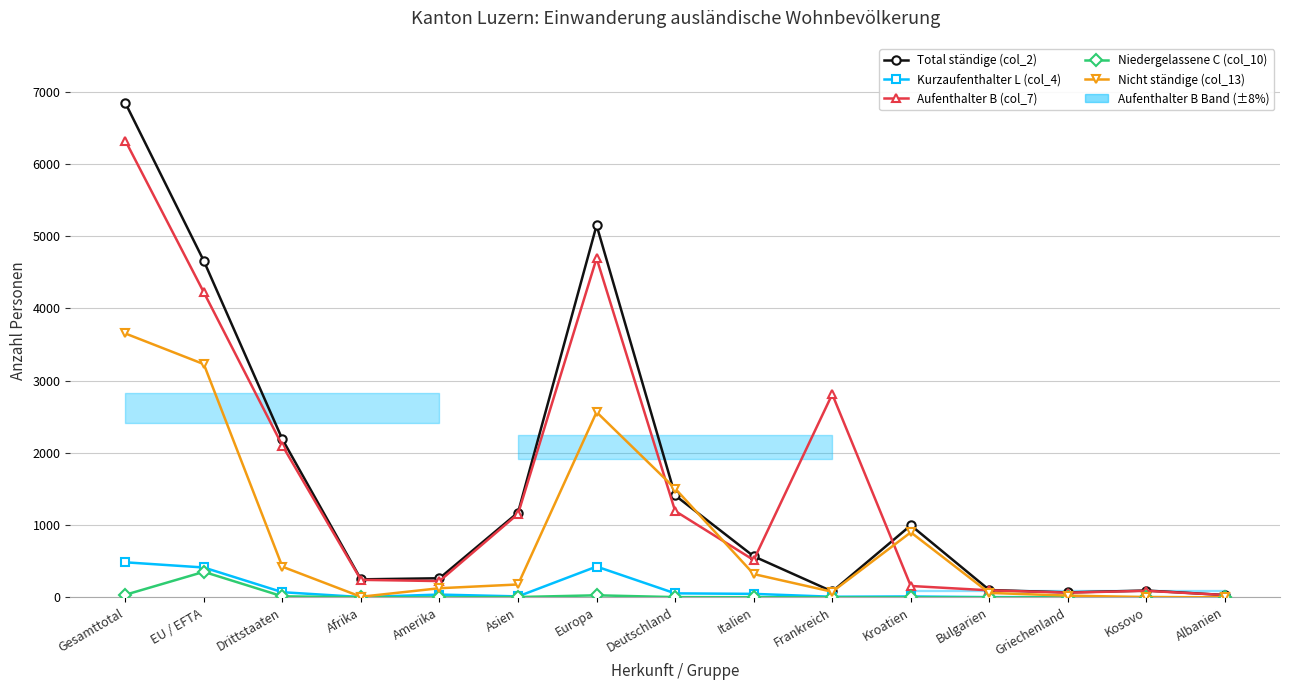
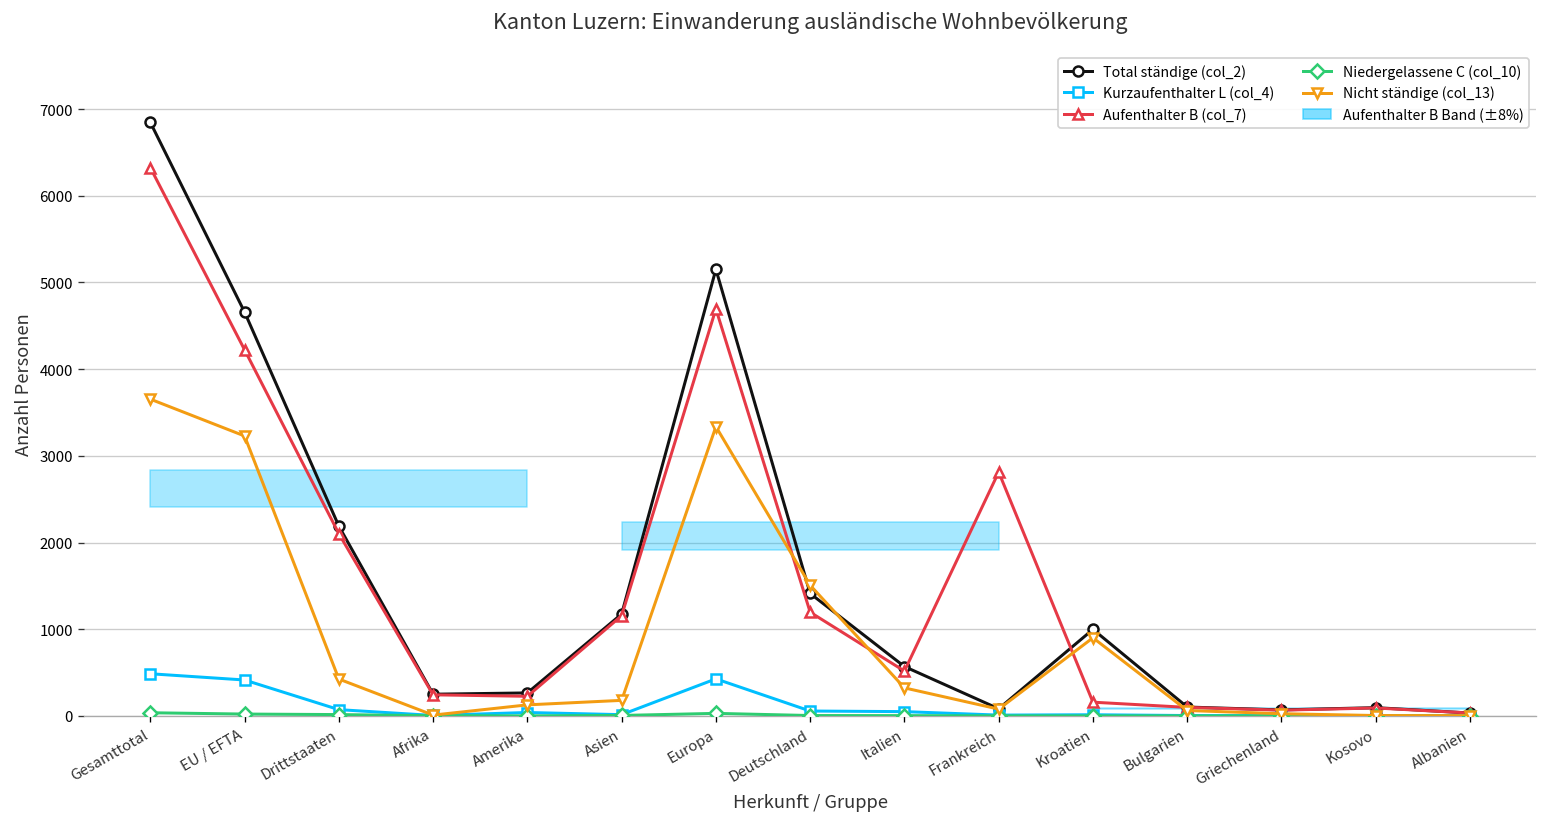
Niedergelassene C (col_10), EU / EFTA: 400 -> 0
Nicht ständige (col_13), Europa: 2600 -> 3300
